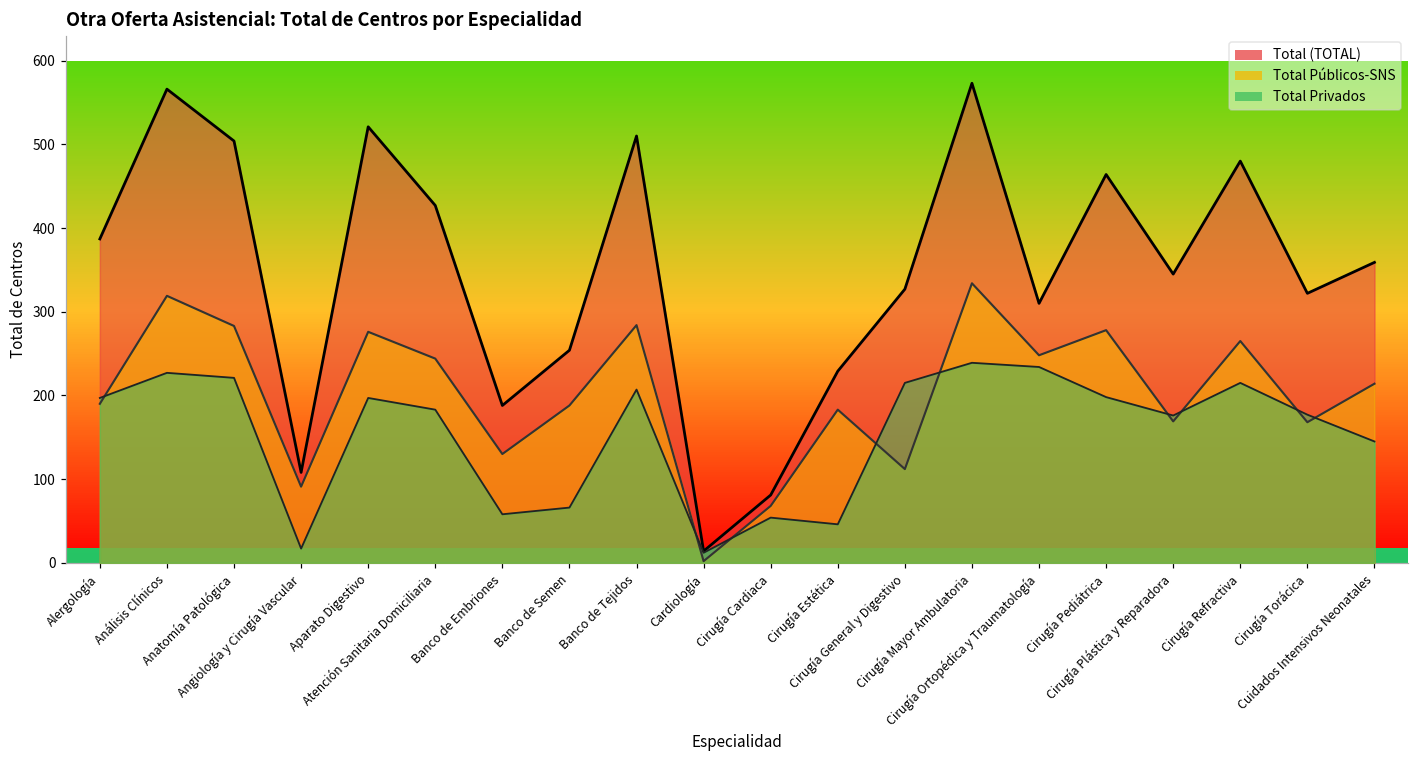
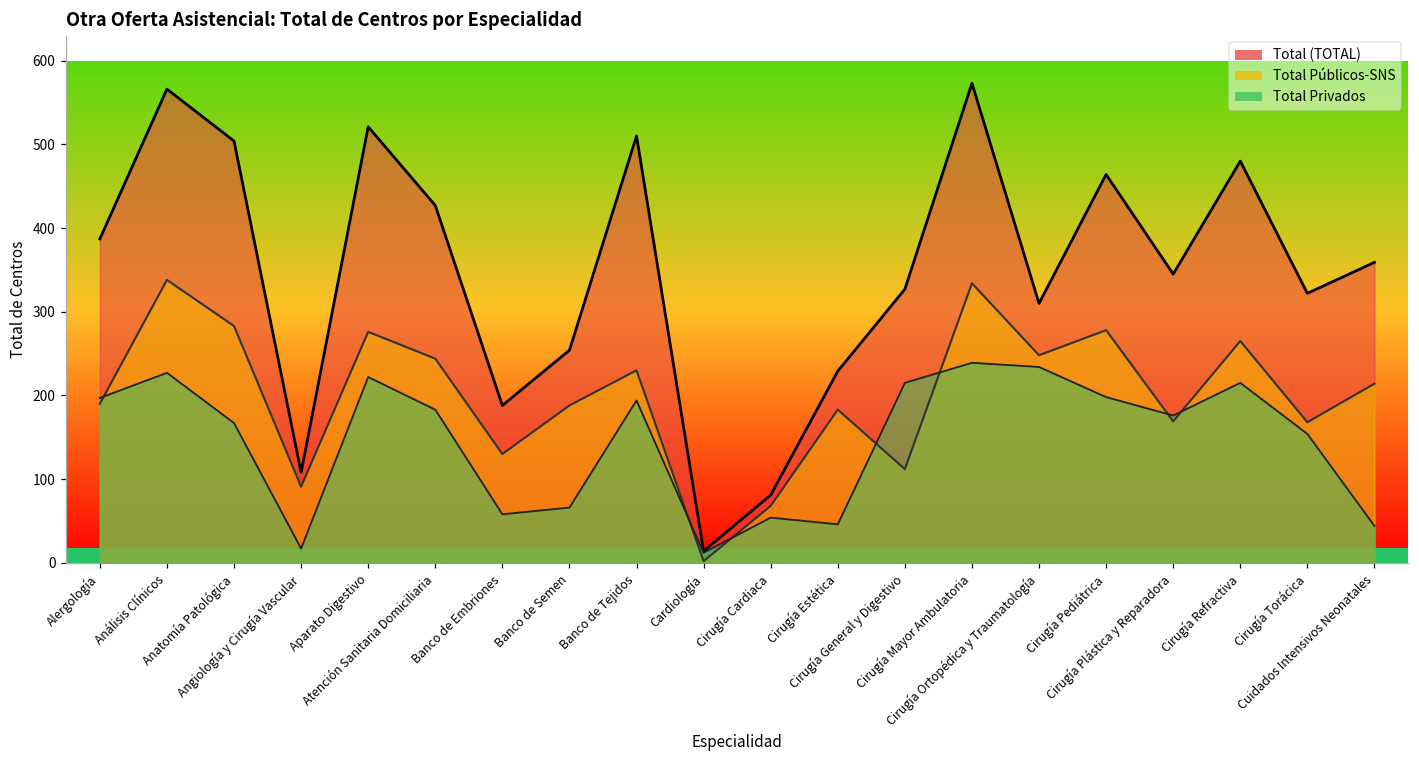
Total Públicos-SNS, Análisis Clínicos: 320 -> 340
Total Privados, Anatomía Patológica: 220 -> 170
Total Privados, Aparato Digestivo: 200 -> 220
Total Públicos-SNS, Banco de Tejidos: 280 -> 230
Total Privados, Banco de Tejidos: 210 -> 190
Total Privados, Cirugía Torácica: 180 -> 150
Total Privados, Cuidados Intensivos Neonatales: 150 -> 40
